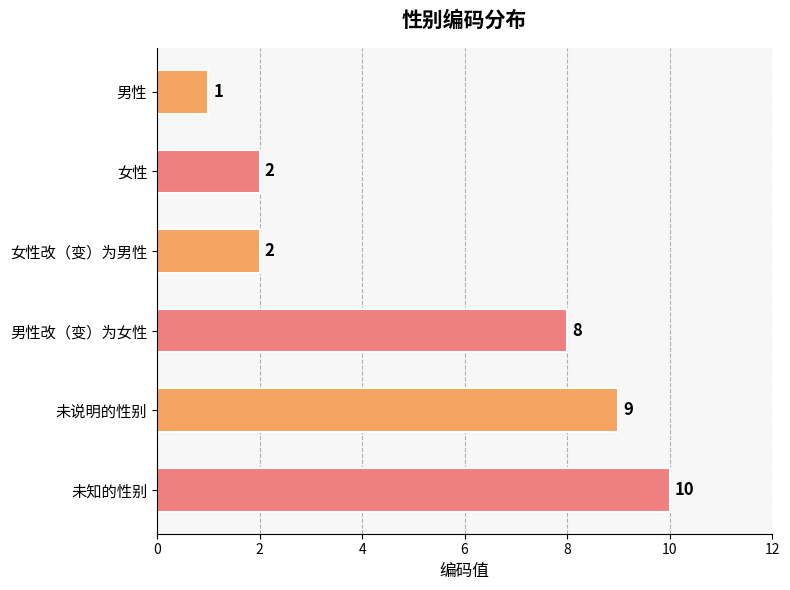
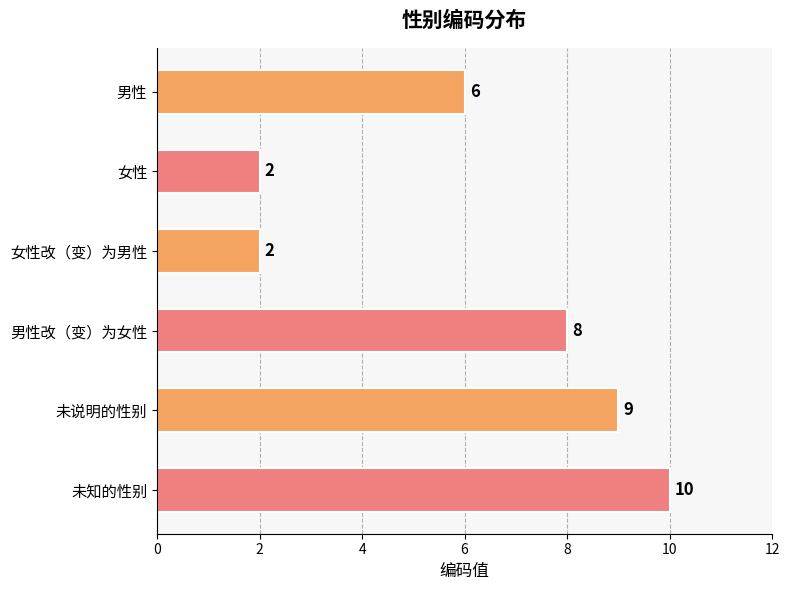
男性: 1 -> 6
